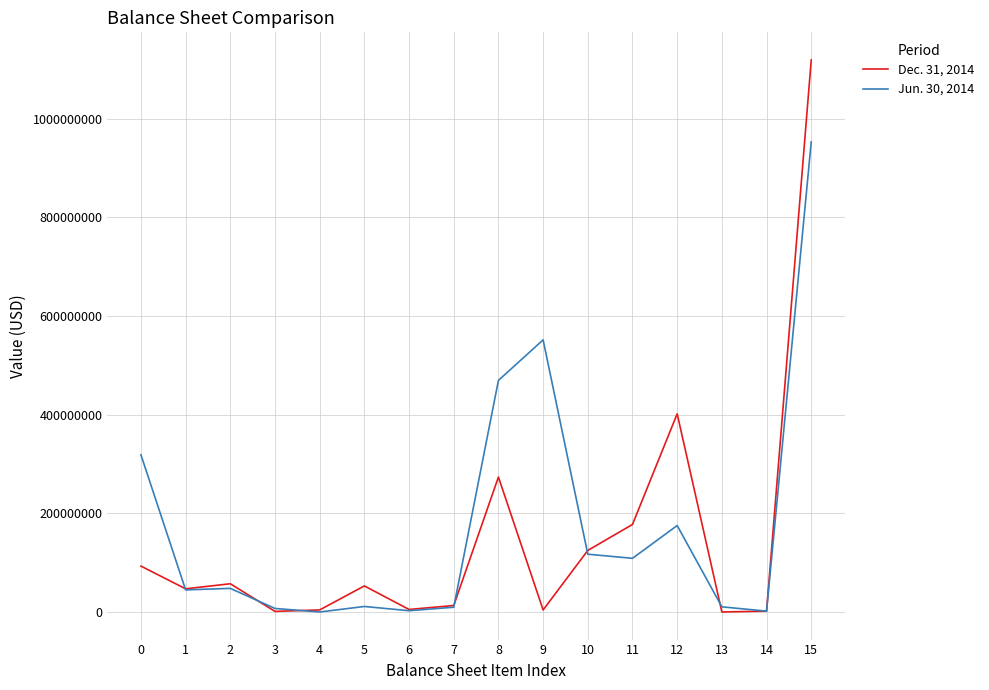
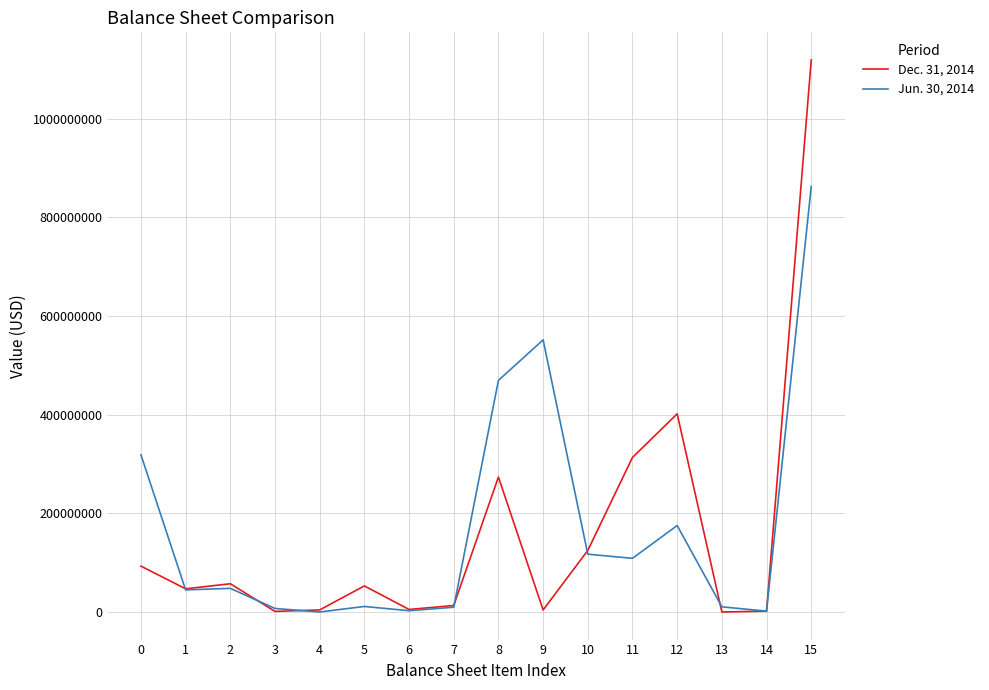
Dec. 31, 2014, 11: 180000000 -> 310000000
Jun. 30, 2014, 15: 950000000 -> 860000000
